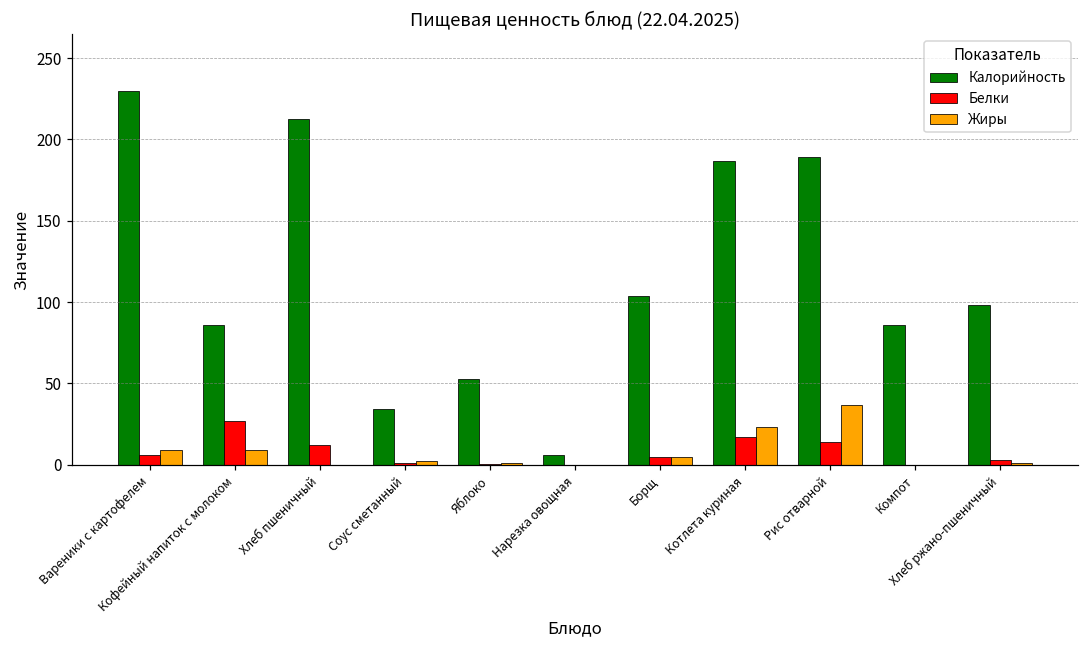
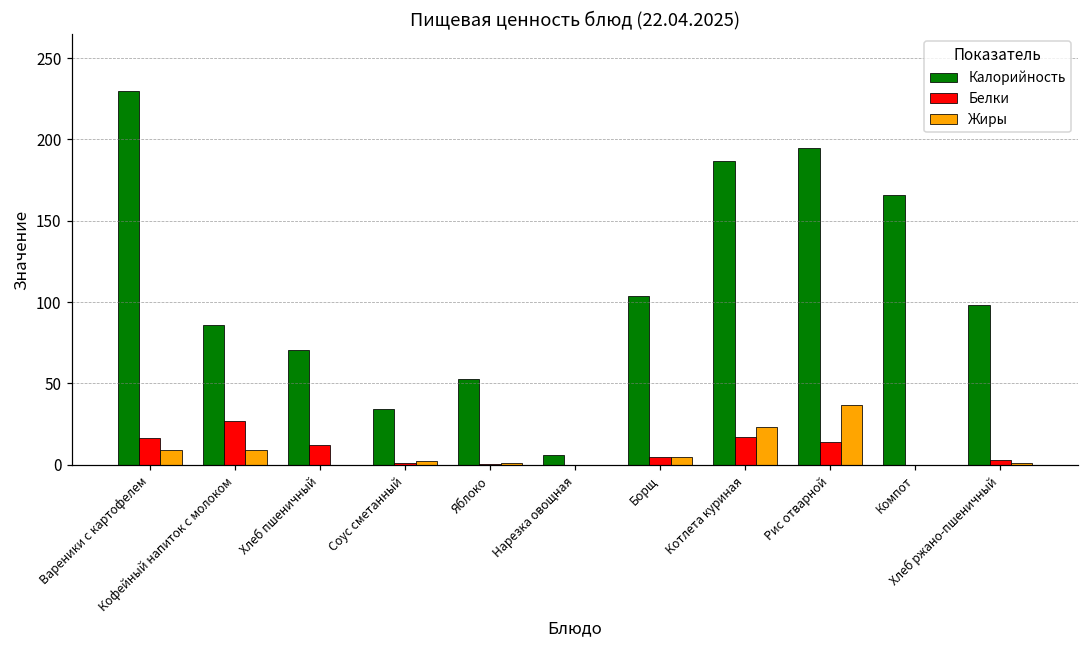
Белки, Вареники с картофелем: 6 -> 17
Калорийность, Хлеб пшеничный: 212 -> 70
Калорийность, Рис отварной: 189 -> 195
Калорийность, Компот: 86 -> 166
